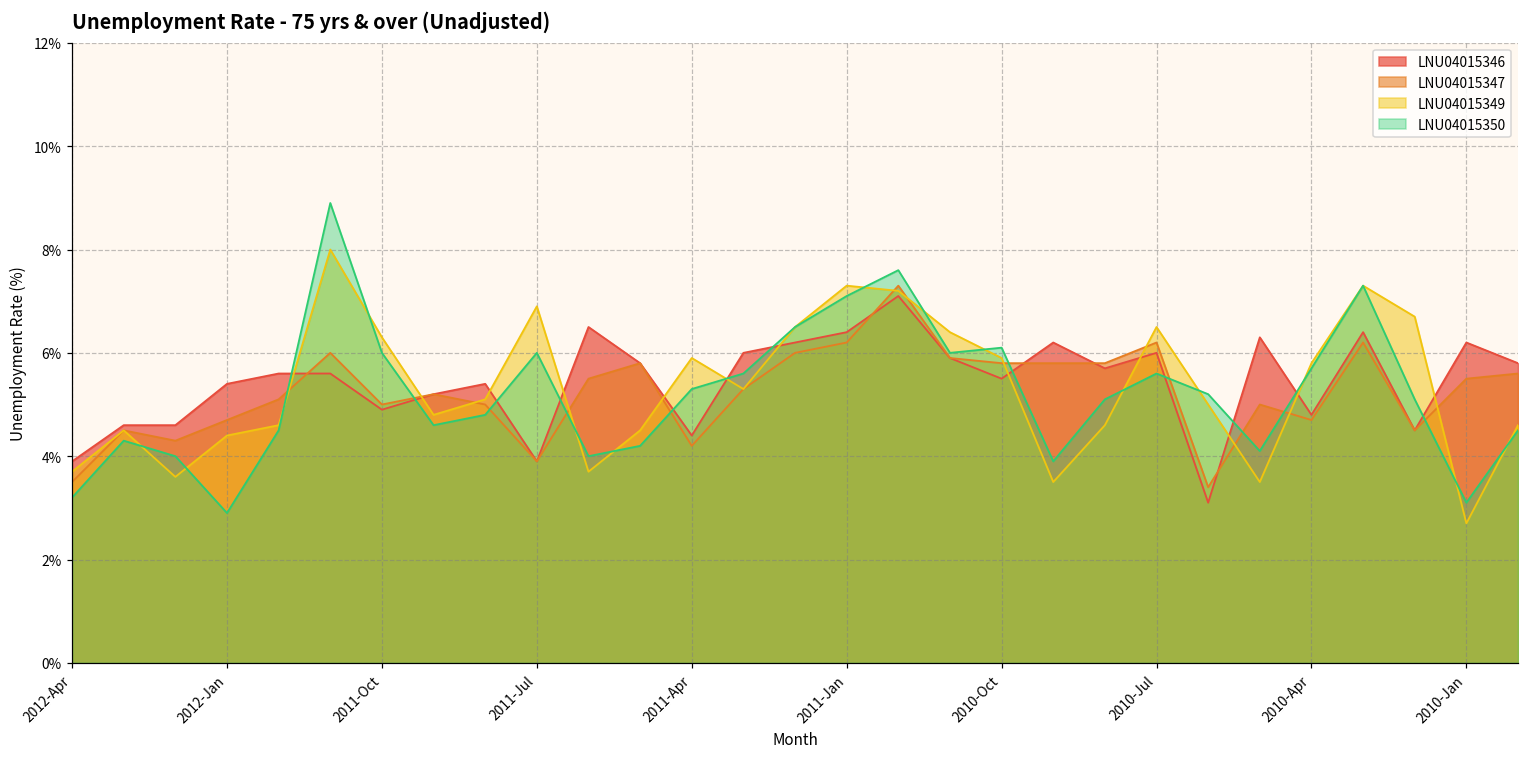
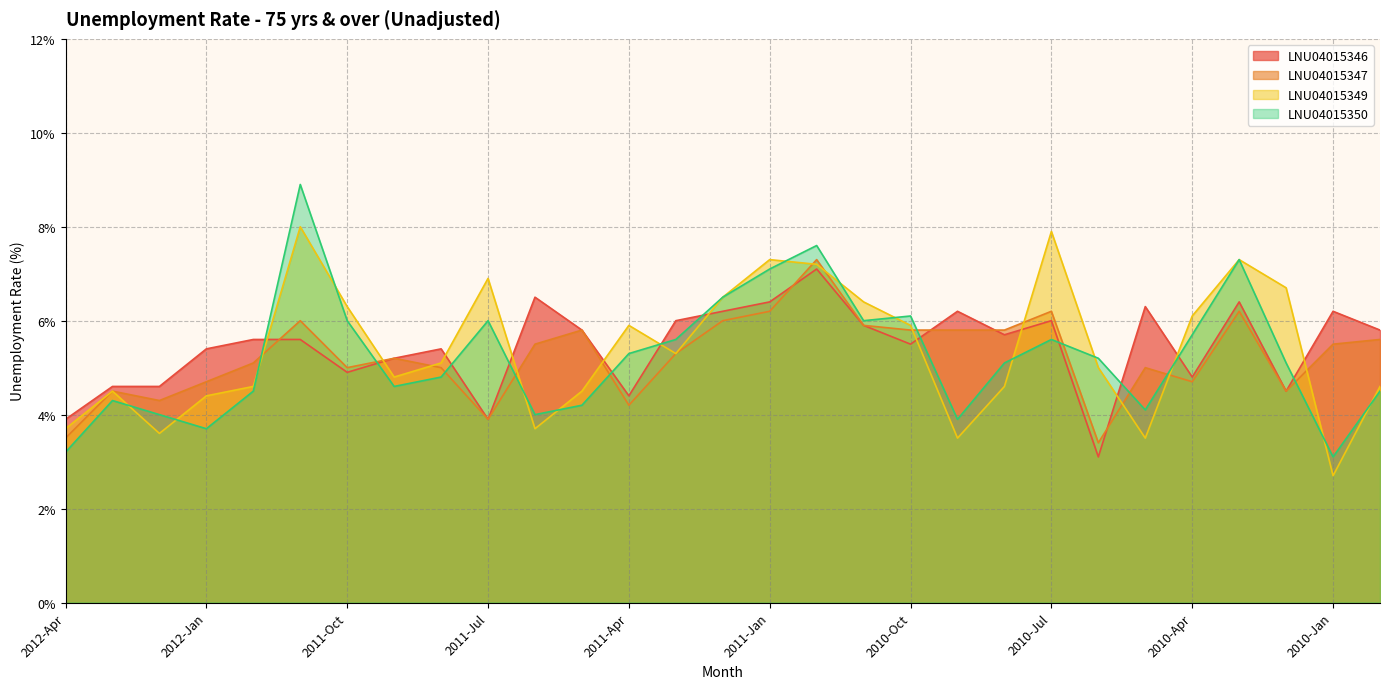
LNU04015350, 2012-Jan: 2.9% -> 3.7%
LNU04015349, 2010-Jul: 6.5% -> 7.9%
LNU04015349, 2010-Apr: 5.8% -> 6.1%
